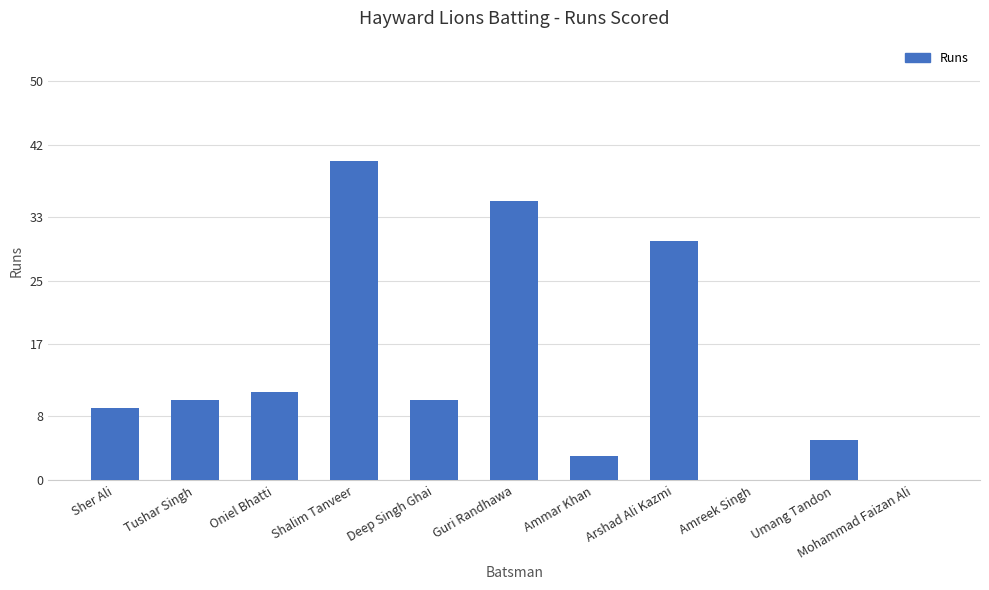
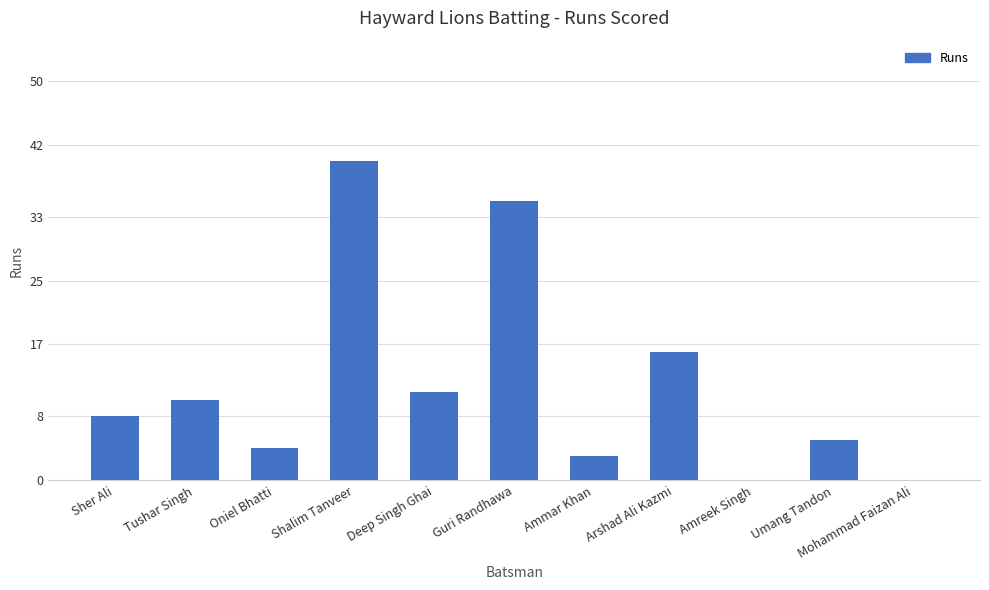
Sher Ali: 9 -> 8
Oniel Bhatti: 11 -> 4
Deep Singh Ghai: 10 -> 11
Arshad Ali Kazmi: 30 -> 16
